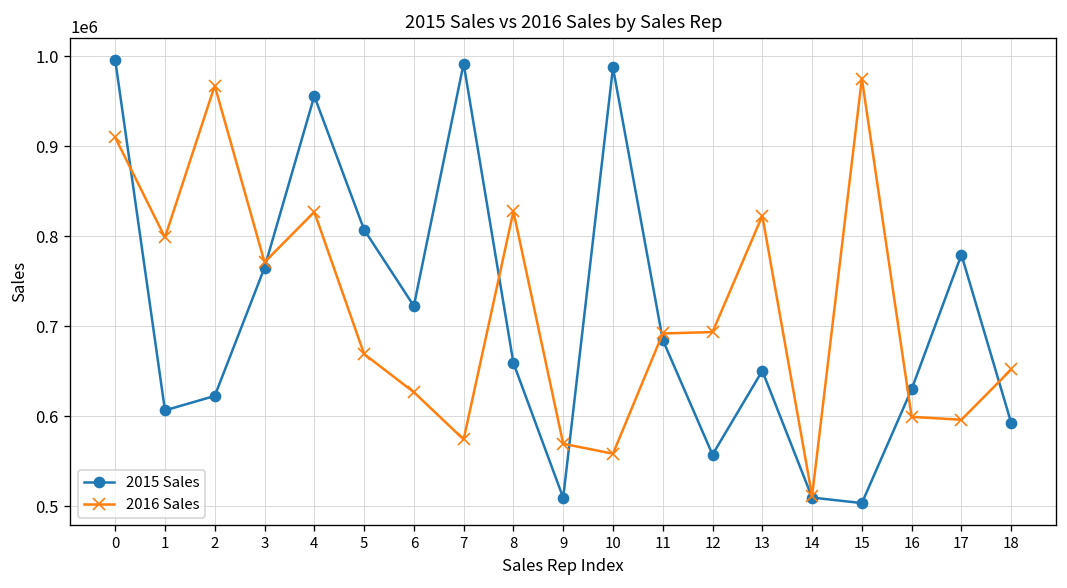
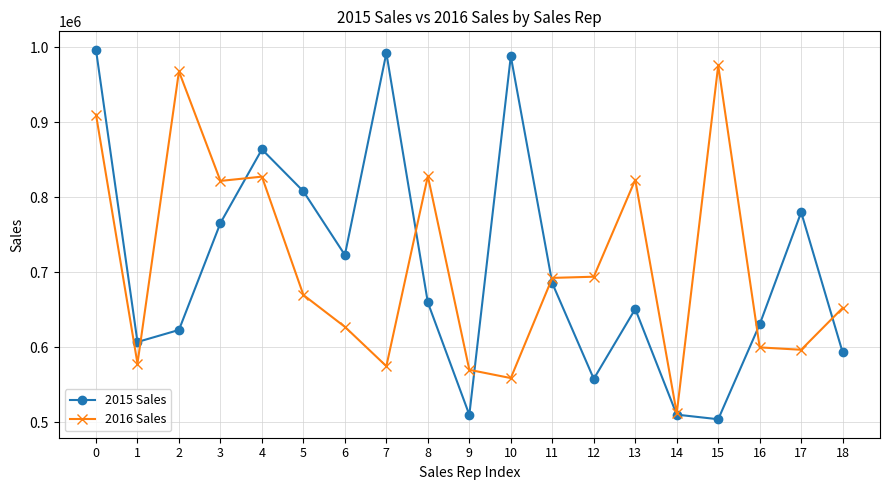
2016 Sales, 1: 800000 -> 580000
2016 Sales, 3: 770000 -> 820000
2015 Sales, 4: 960000 -> 860000
